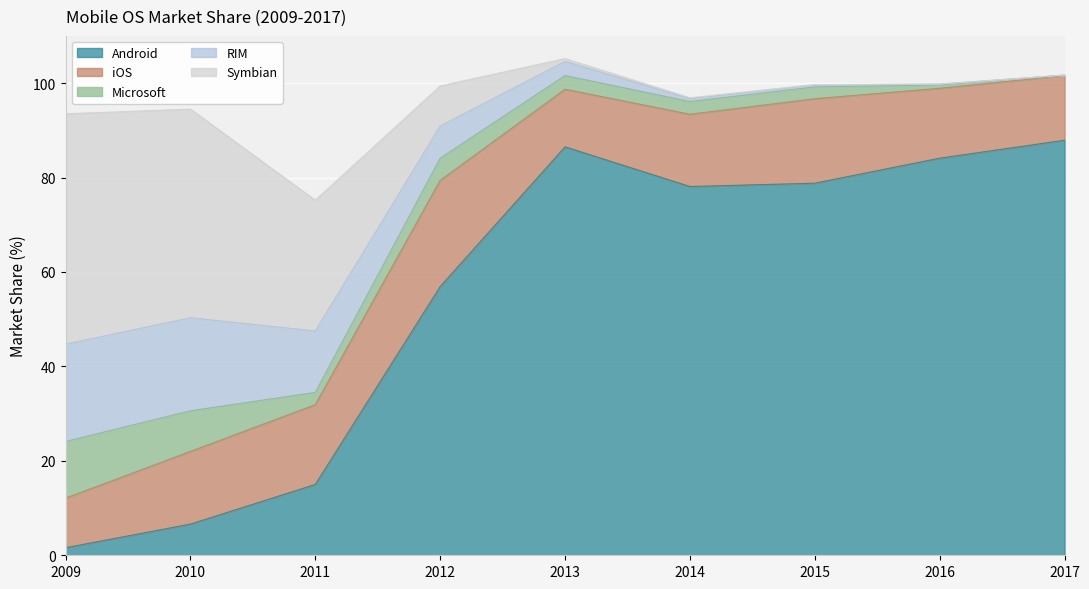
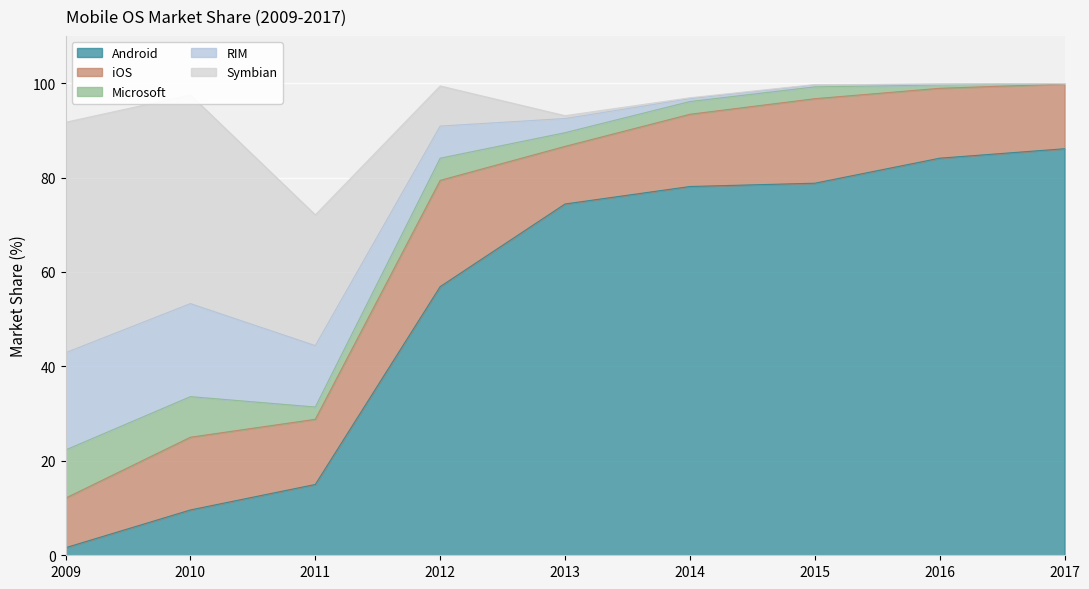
Microsoft, 2009: 12 -> 10
Android, 2010: 7 -> 10
iOS, 2011: 17 -> 14
Android, 2013: 87 -> 74
Android, 2017: 88 -> 86
